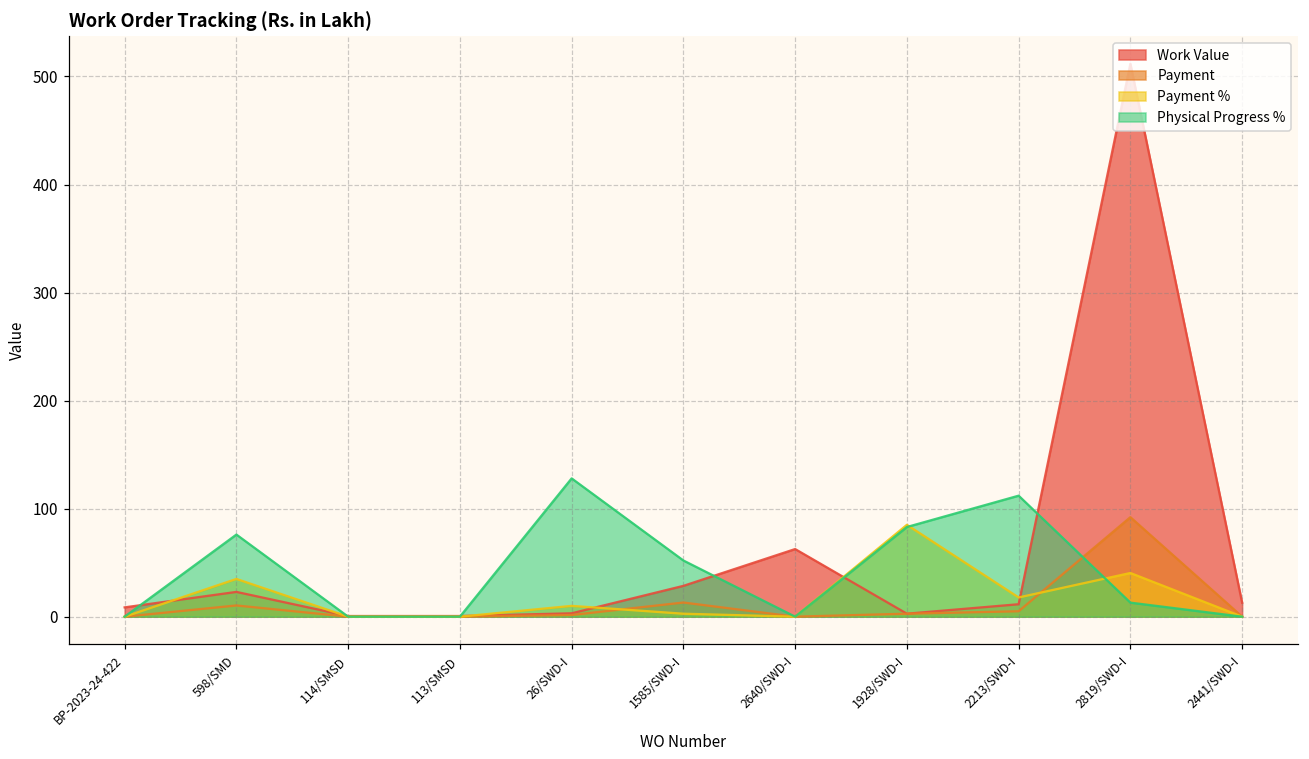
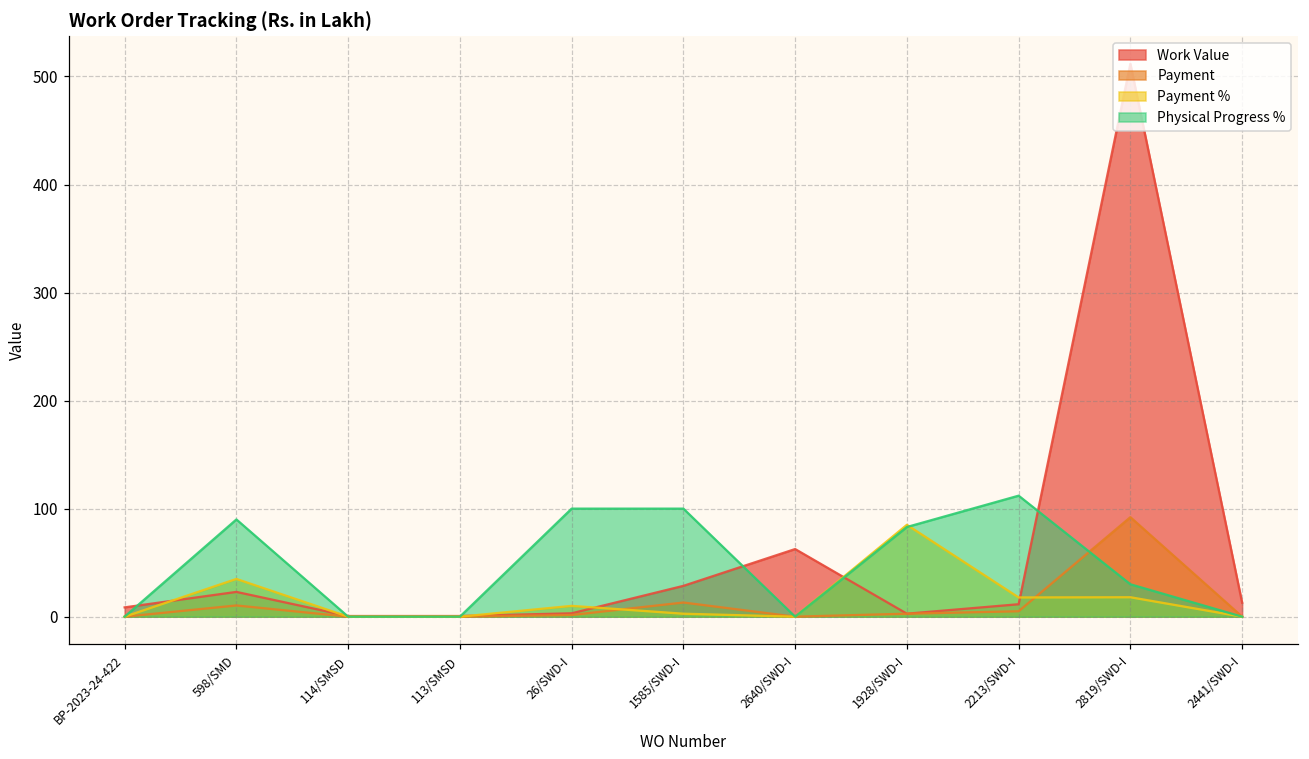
Physical Progress %, 598/SMD: 80 -> 90
Physical Progress %, 26/SWD-I: 130 -> 100
Physical Progress %, 1585/SWD-I: 50 -> 100
Payment %, 2819/SWD-I: 40 -> 20
Physical Progress %, 2819/SWD-I: 10 -> 30
